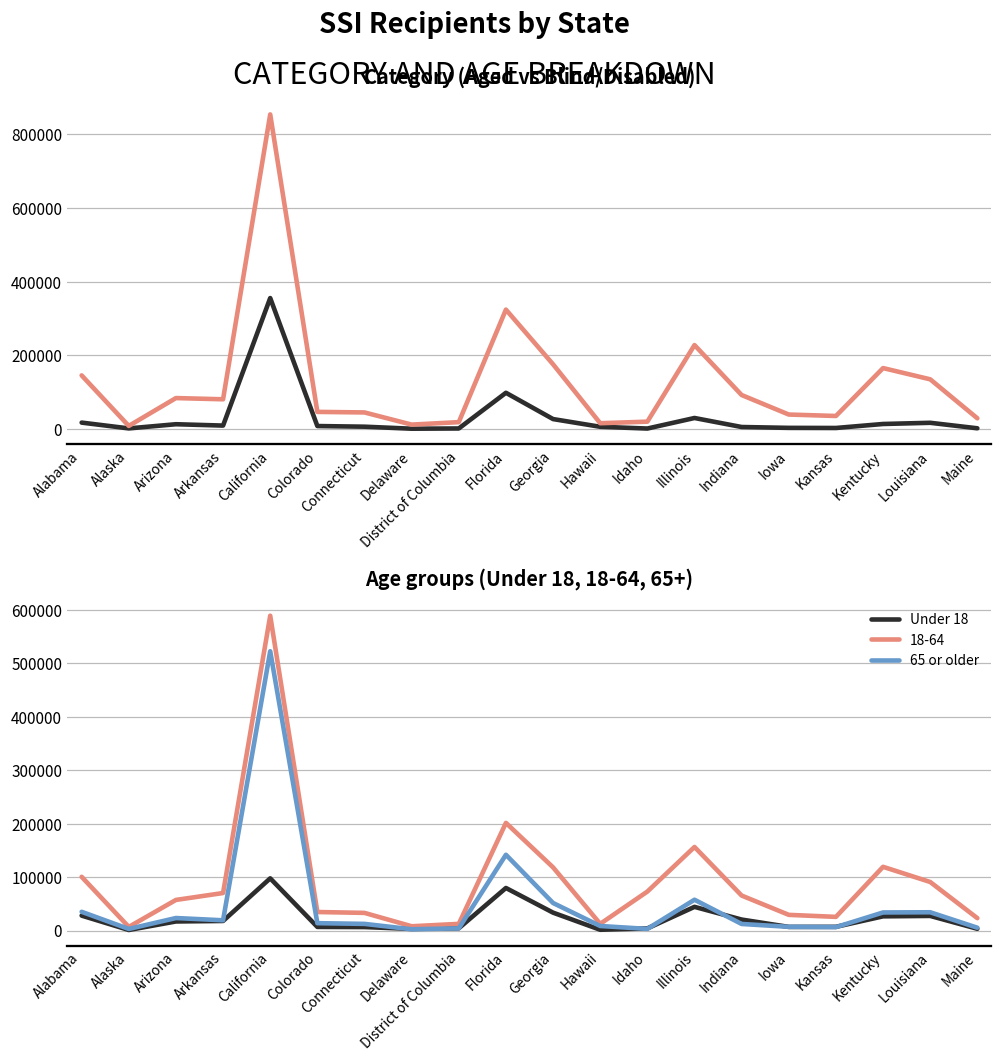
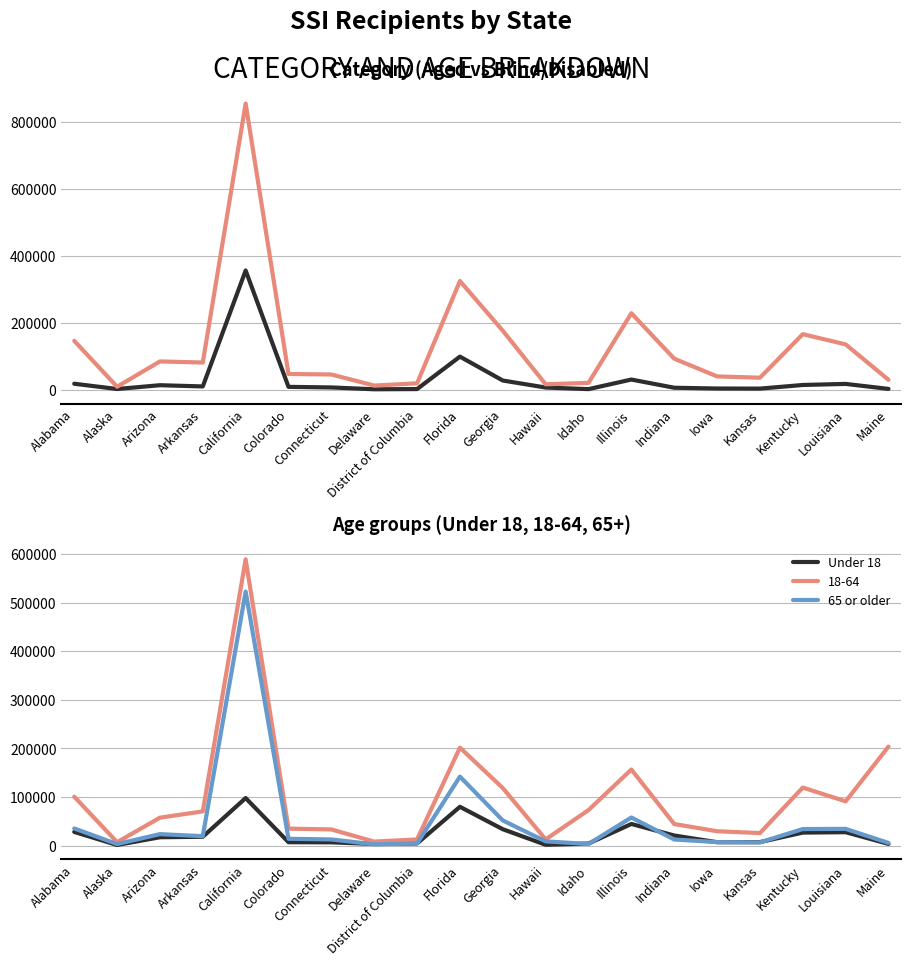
Age groups (Under 18, 18-64, 65+), 18-64, Indiana: 70000 -> 40000
Age groups (Under 18, 18-64, 65+), 18-64, Maine: 20000 -> 200000
